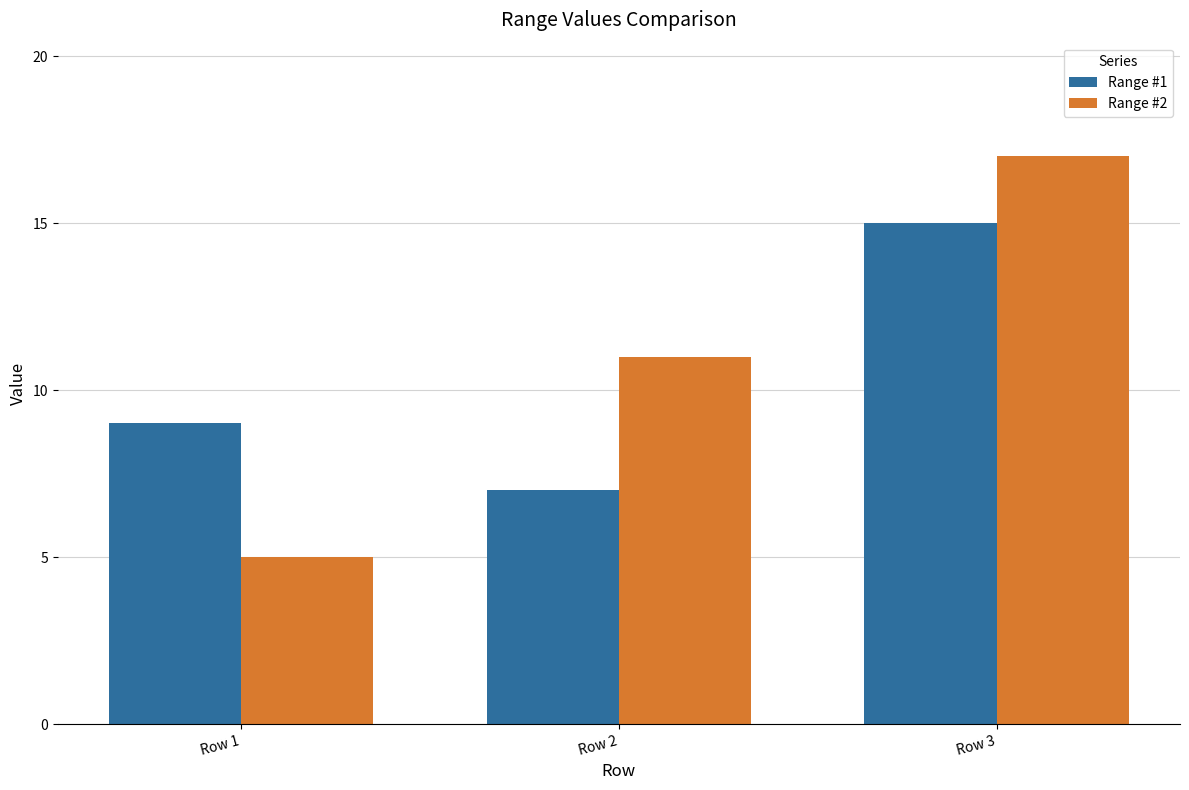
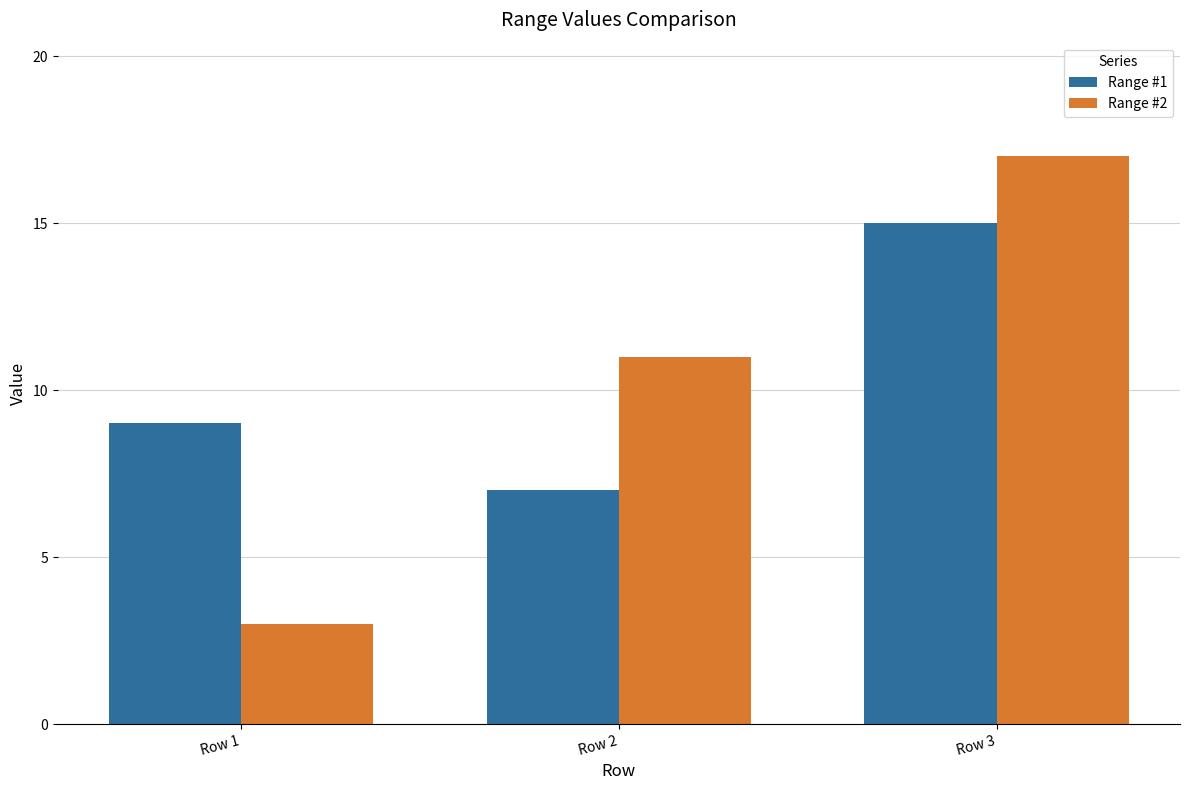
Range #2, Row 1: 5 -> 3
